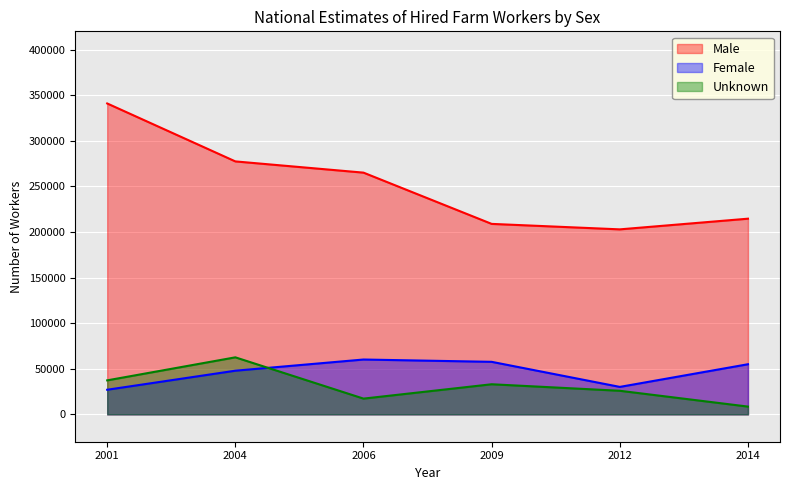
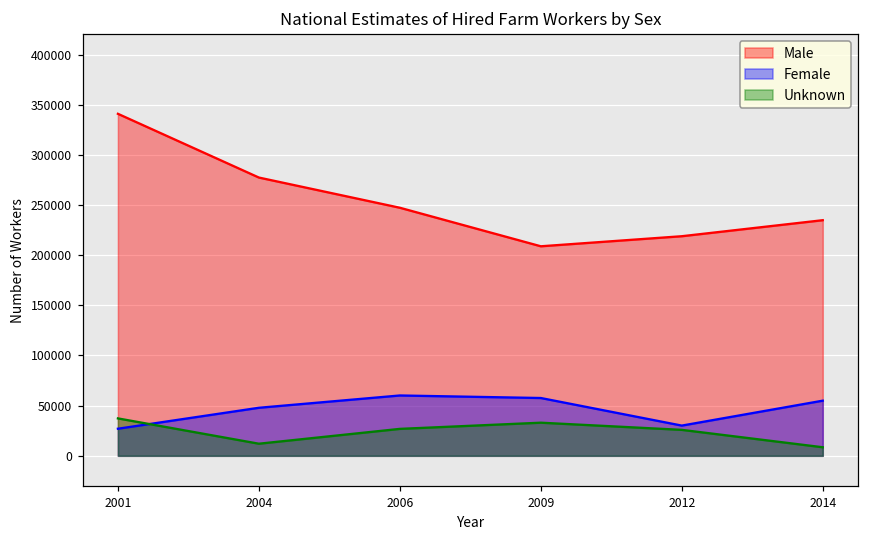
Unknown, 2004: 60000 -> 10000
Male, 2006: 270000 -> 250000
Unknown, 2006: 20000 -> 30000
Male, 2012: 200000 -> 220000
Male, 2014: 210000 -> 230000
